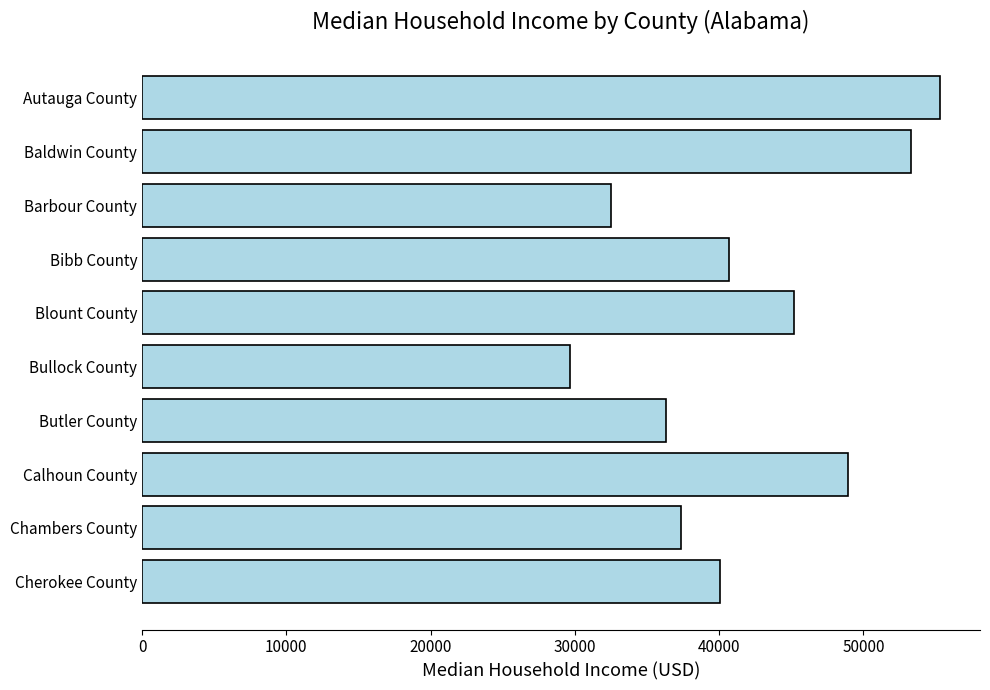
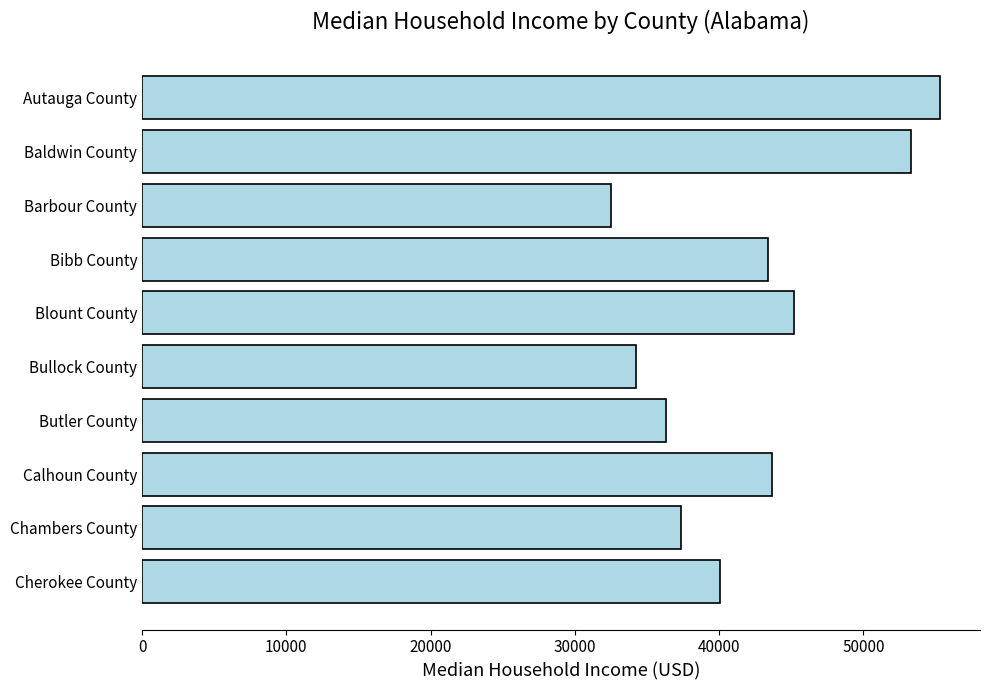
Bibb County: 40700 -> 43400
Bullock County: 29700 -> 34200
Calhoun County: 49000 -> 43700
